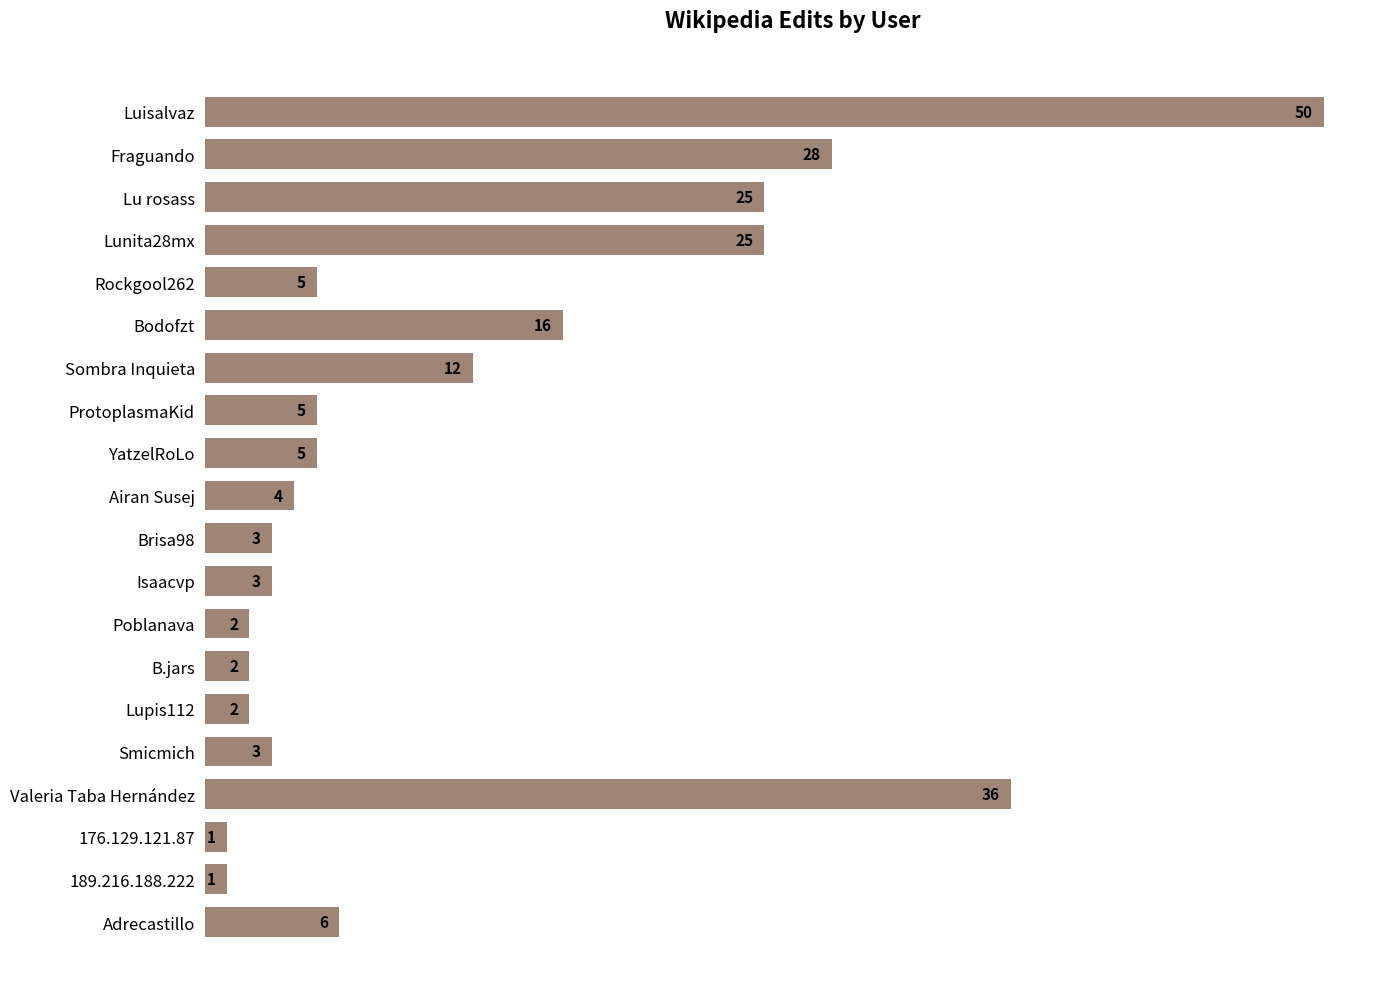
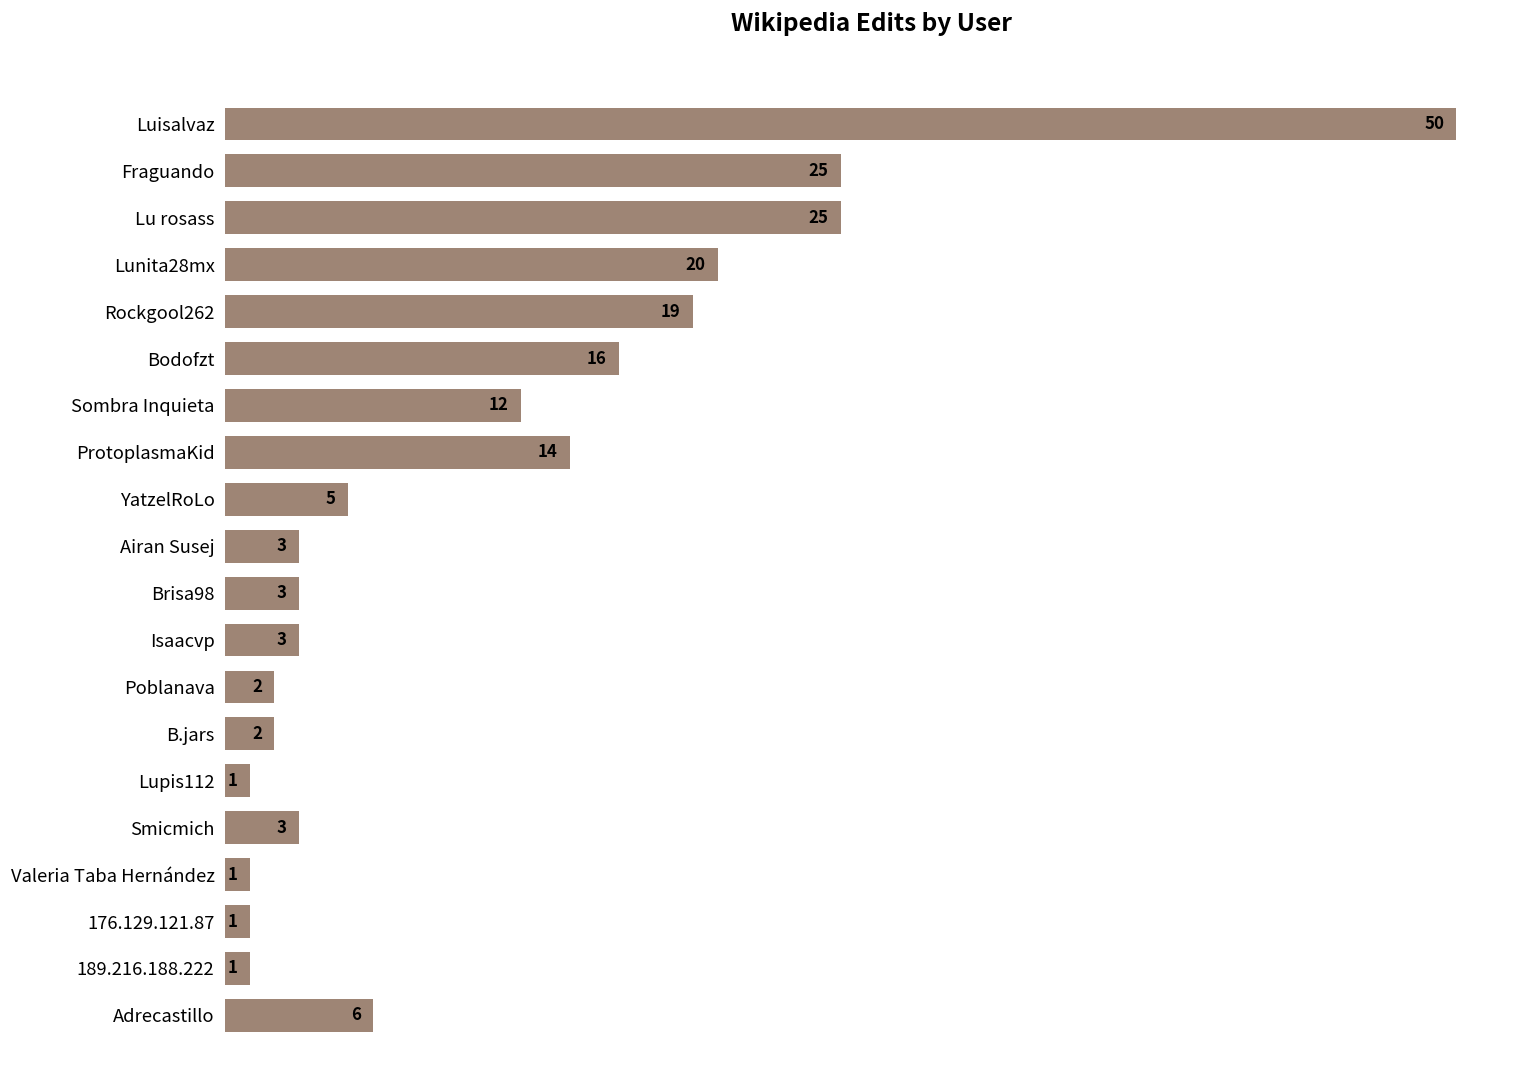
Fraguando: 28 -> 25
Lunita28mx: 25 -> 20
Rockgool262: 5 -> 19
ProtoplasmaKid: 5 -> 14
Airan Susej: 4 -> 3
Lupis112: 2 -> 1
Valeria Taba Hernández: 36 -> 1
